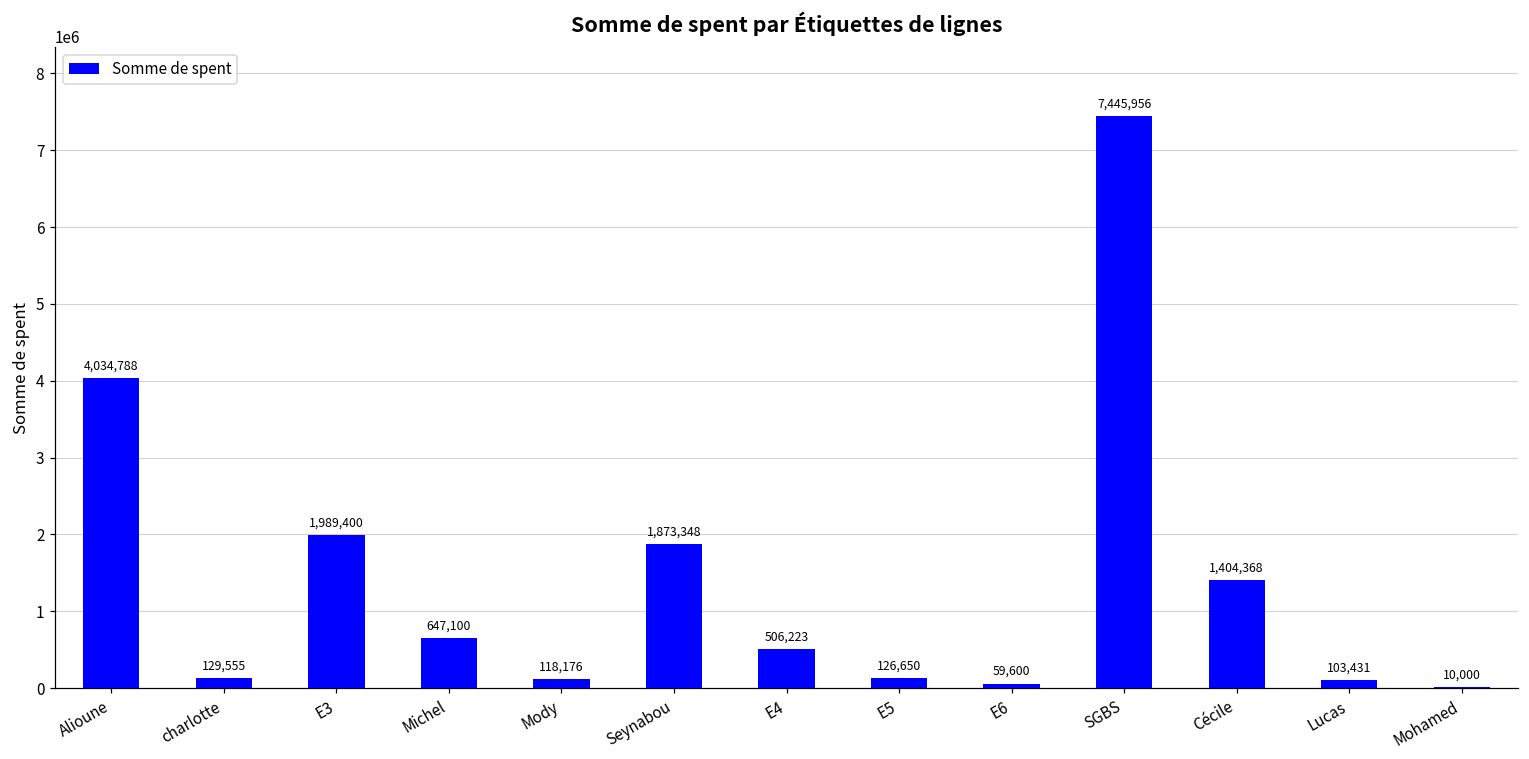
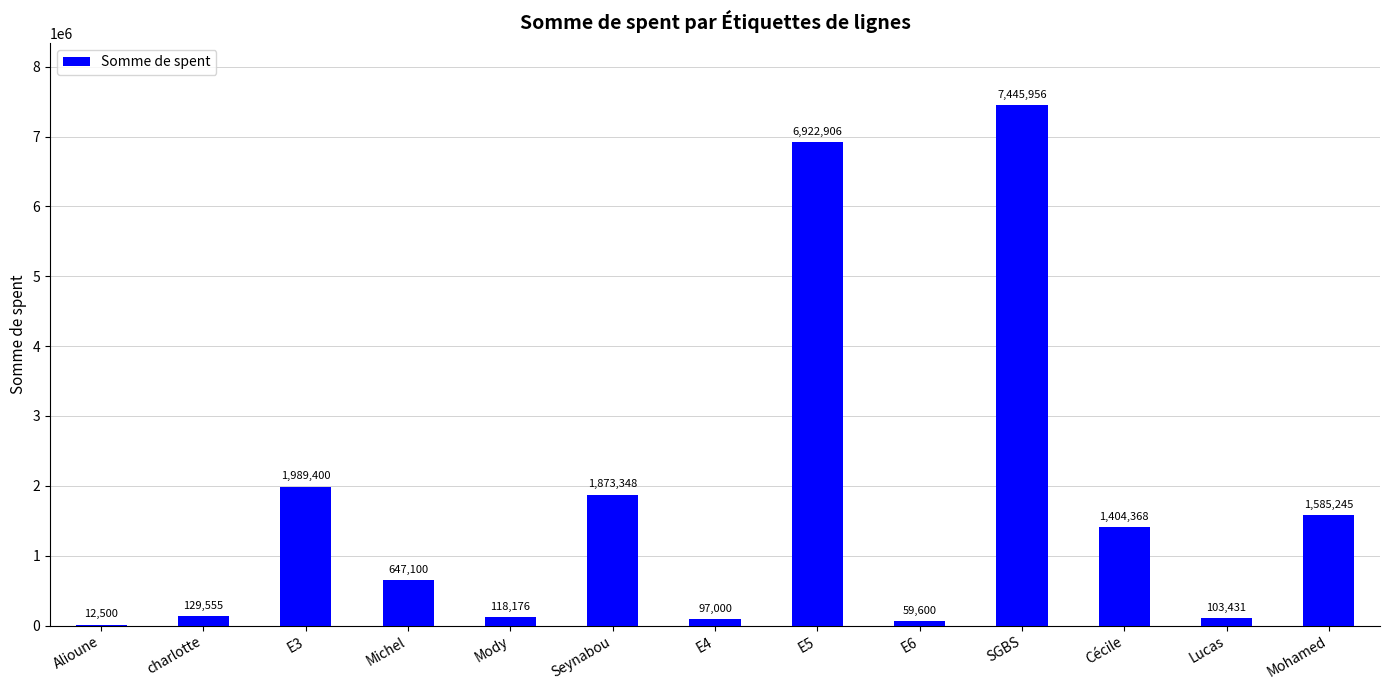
Alioune: 4,034,788 -> 12,500
E4: 506,223 -> 97,000
E5: 126,650 -> 6,922,906
Mohamed: 10,000 -> 1,585,245
